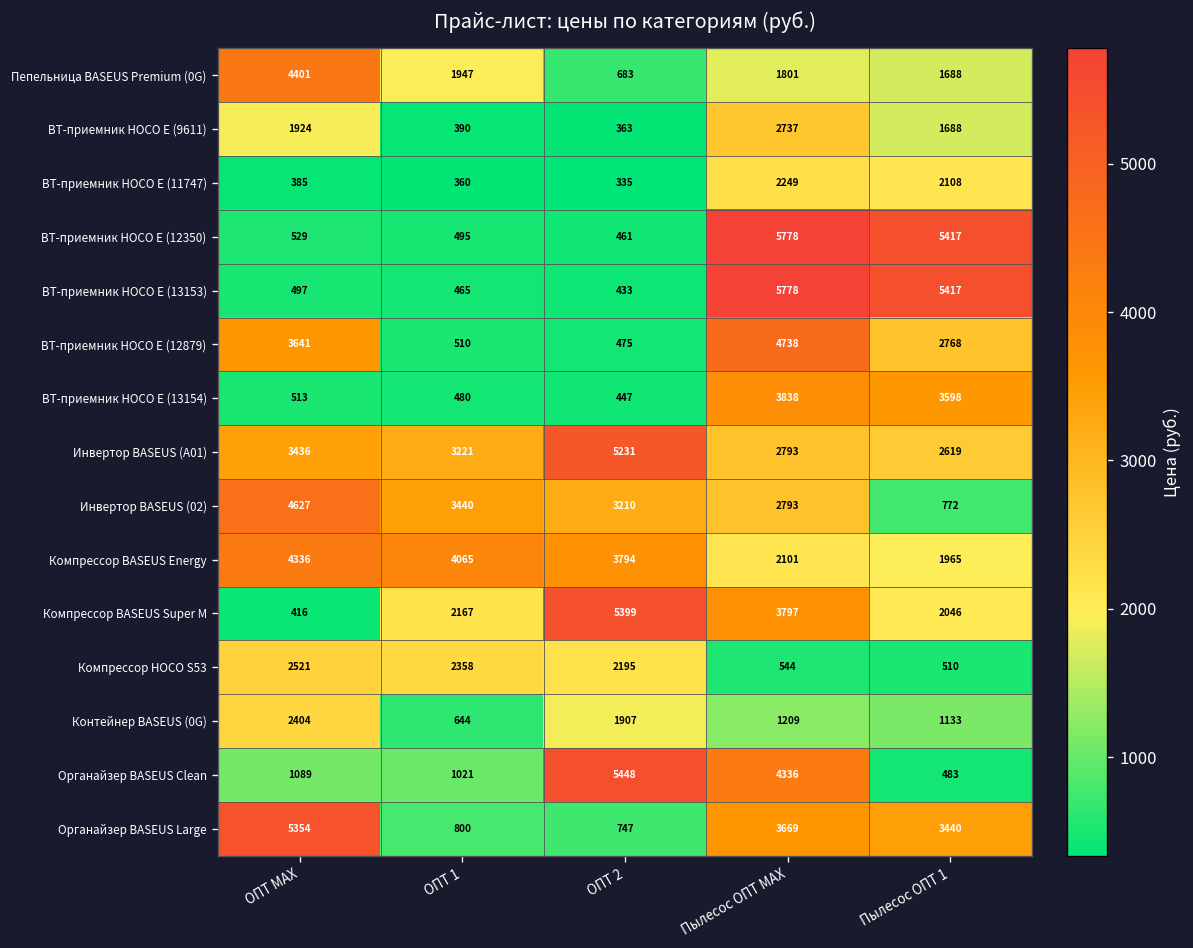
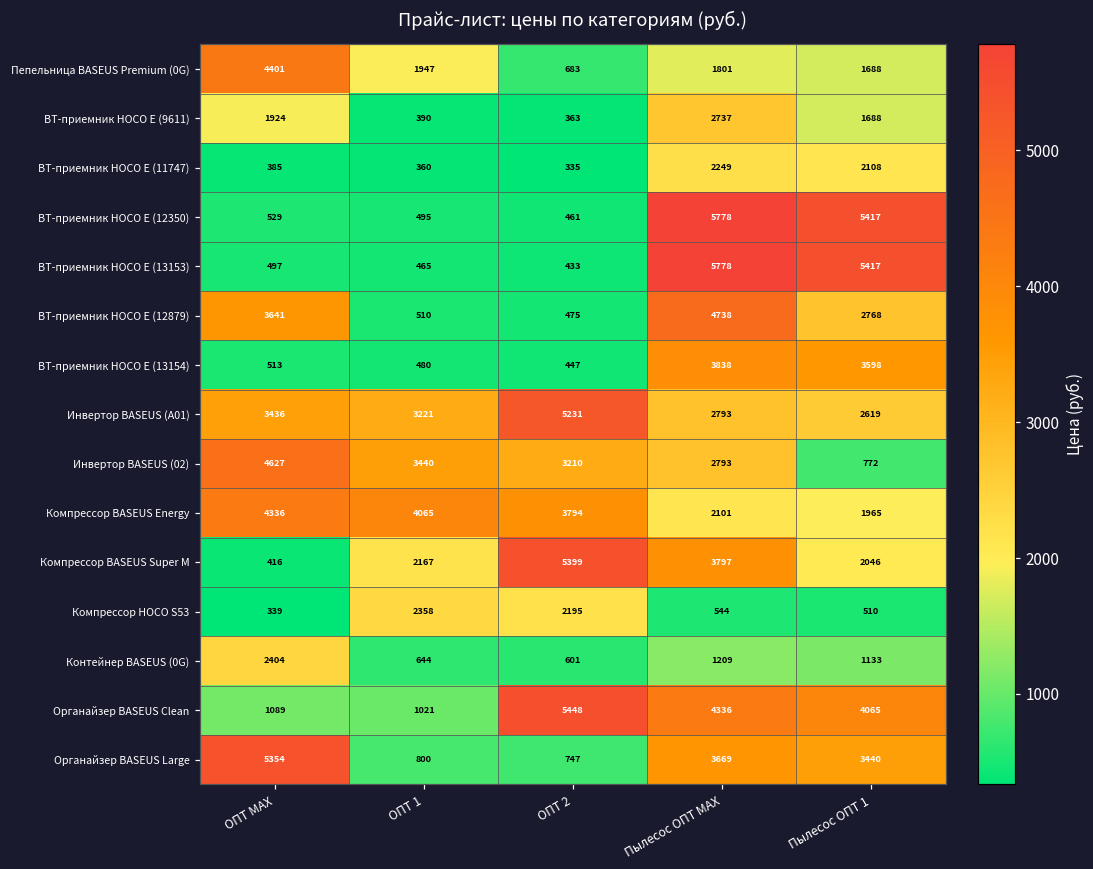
Компрессор HOCO S53, ОПТ MAX: 2521 -> 339
Контейнер BASEUS (0G), ОПТ 2: 1907 -> 601
Органайзер BASEUS Clean, Пылесос ОПТ 1: 483 -> 4065
